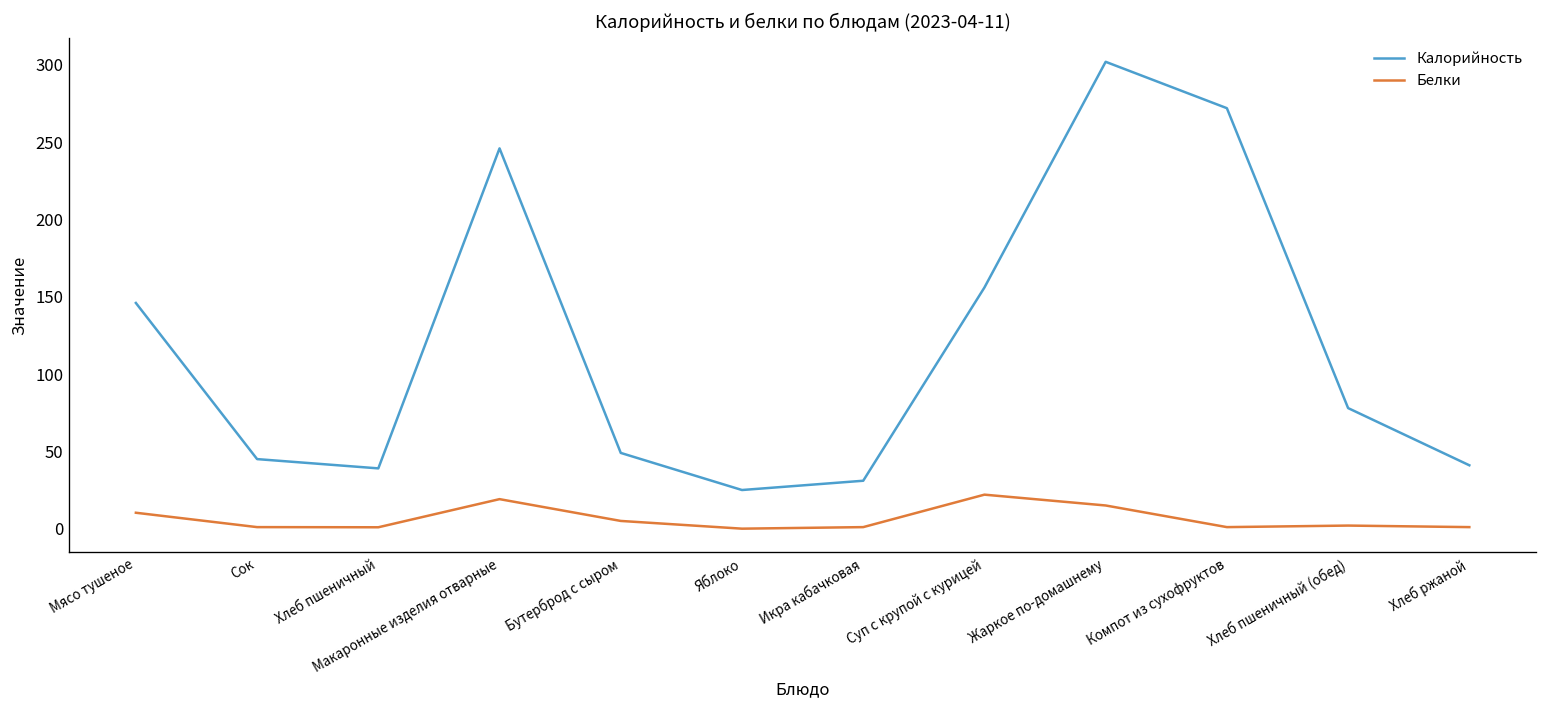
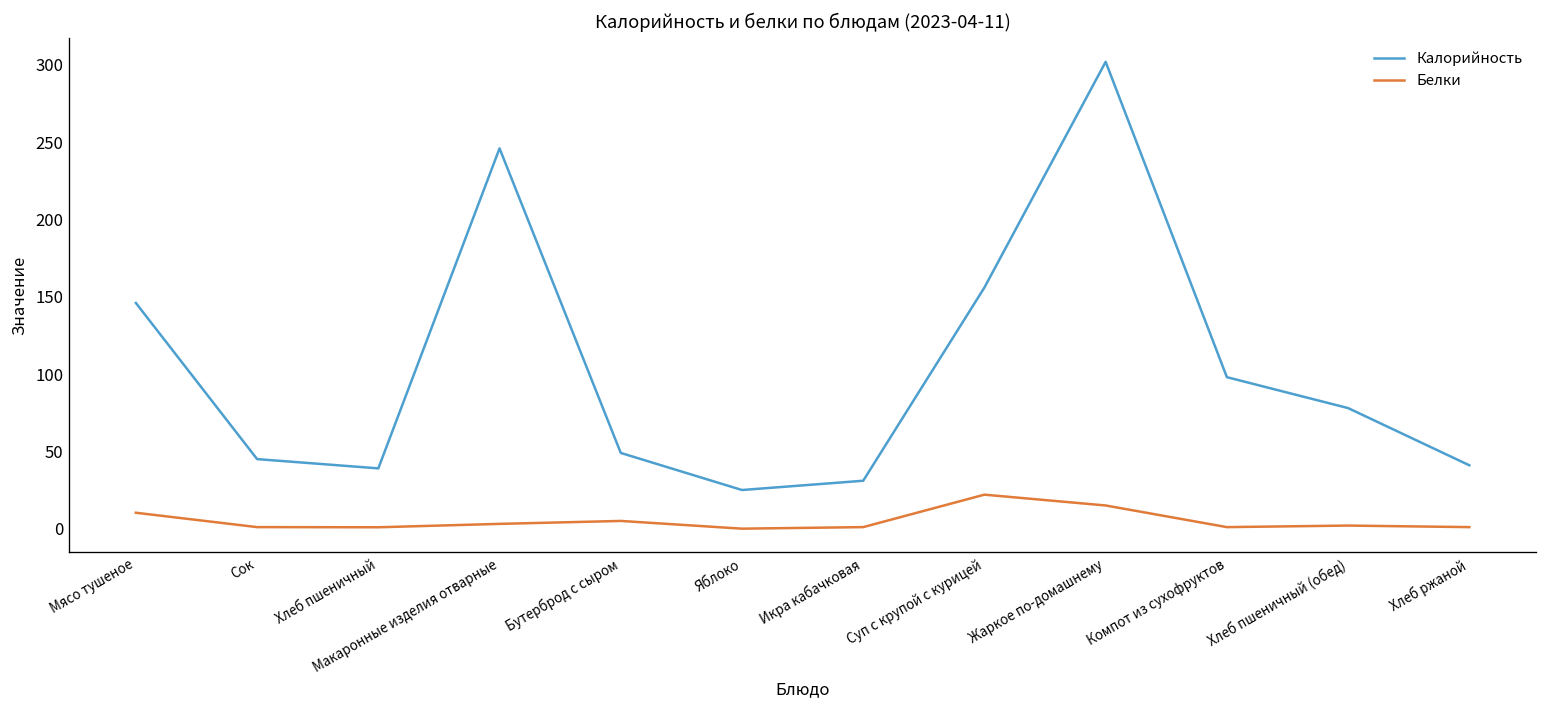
Белки, Макаронные изделия отварные: 19 -> 3
Калорийность, Компот из сухофруктов: 272 -> 98
